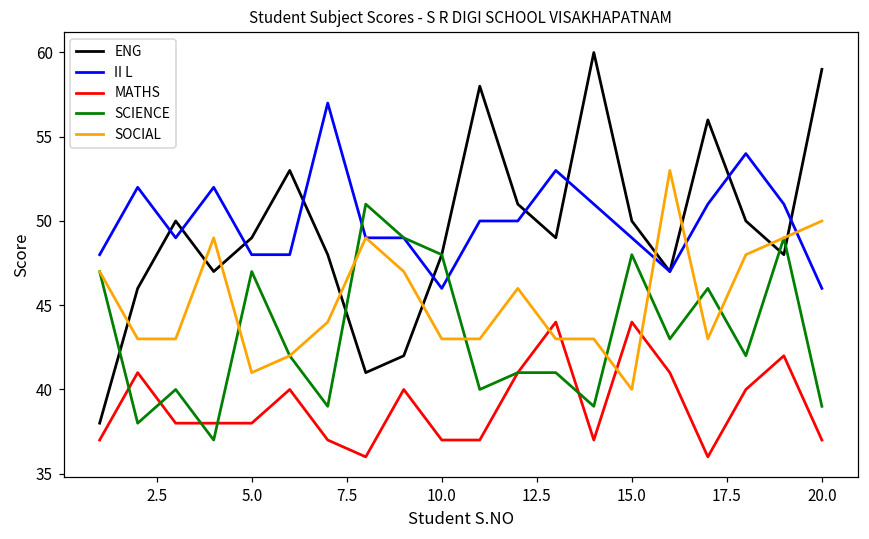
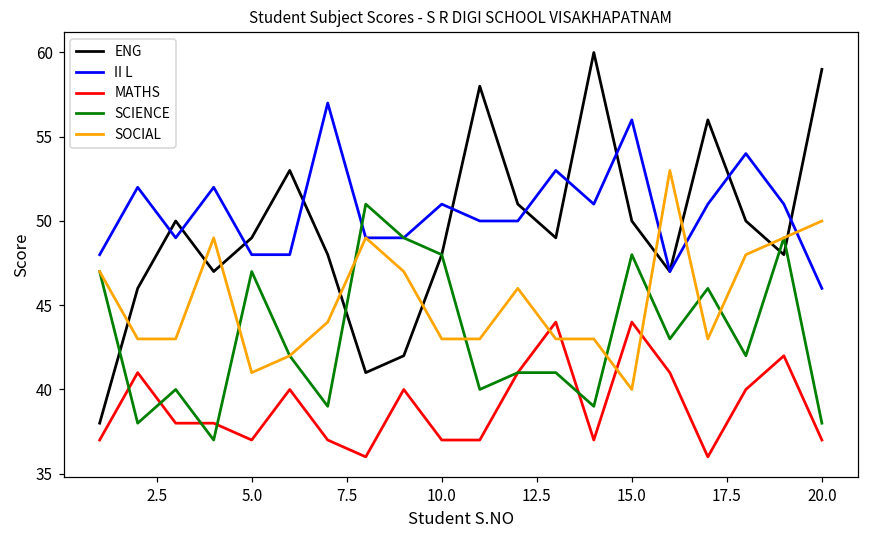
MATHS, 5.0: 38 -> 37
II L, 10.0: 46 -> 51
II L, 15.0: 49 -> 56
SCIENCE, 20.0: 39 -> 38
